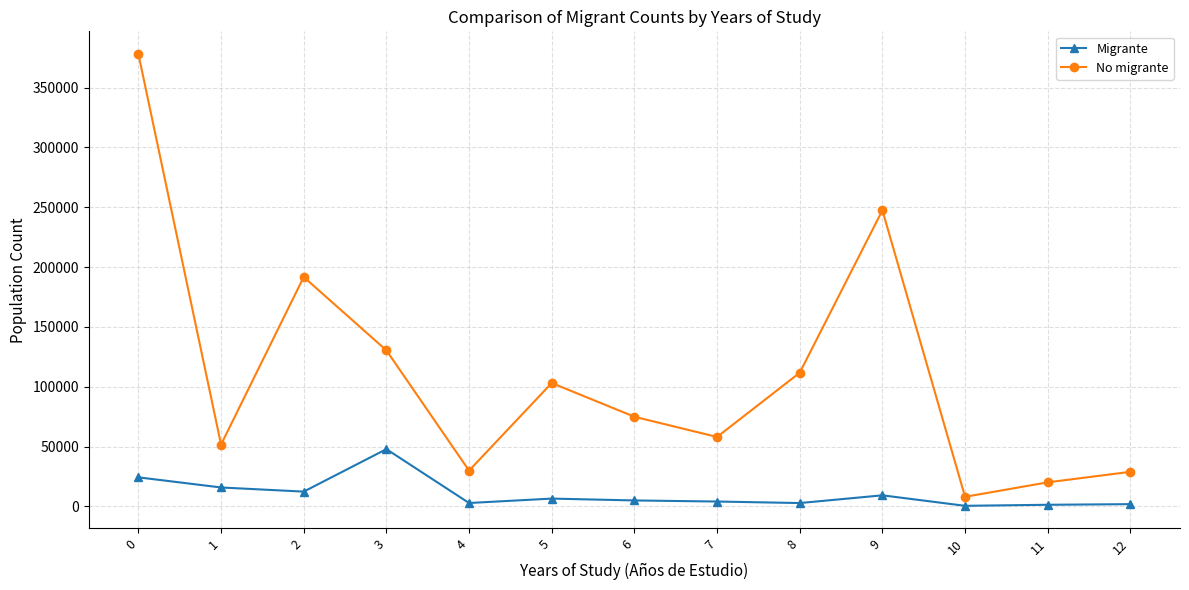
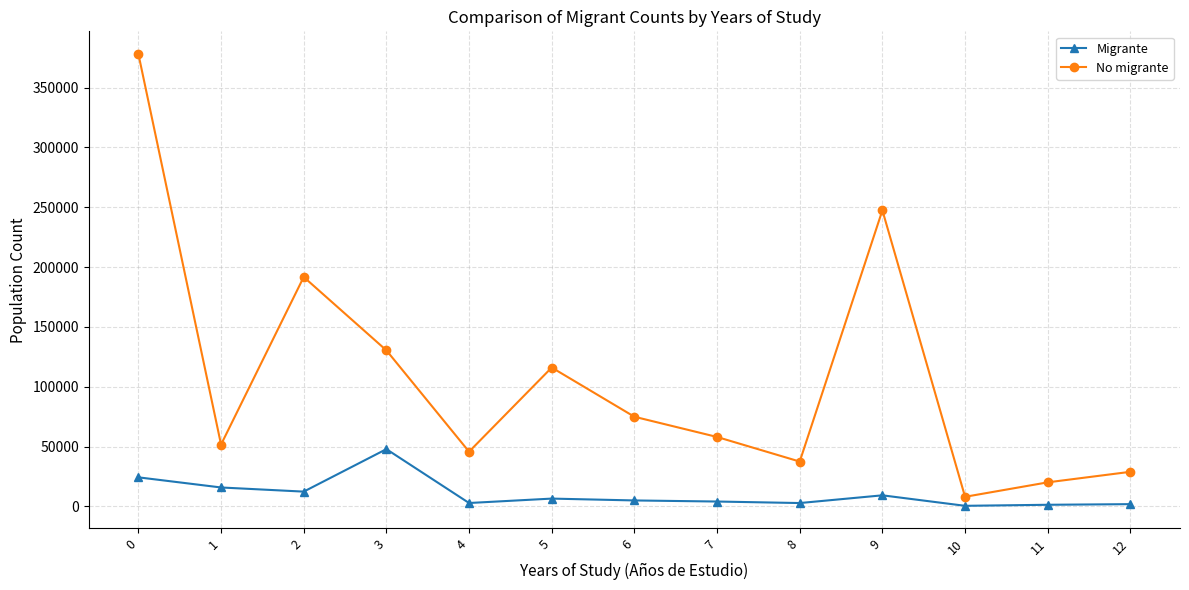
No migrante, 4: 30000 -> 46000
No migrante, 5: 103000 -> 116000
No migrante, 8: 112000 -> 37000
